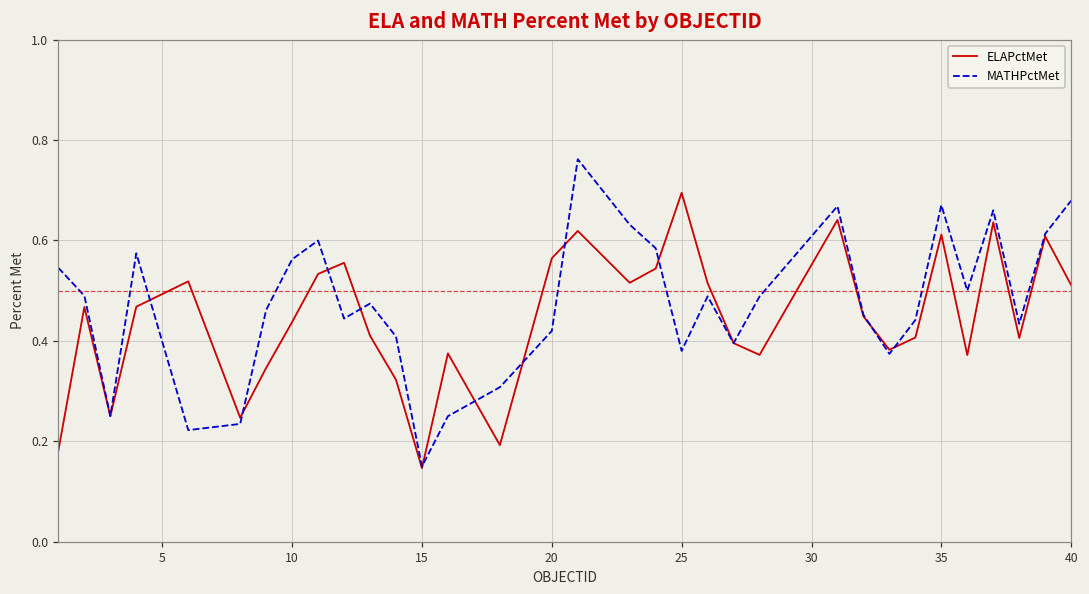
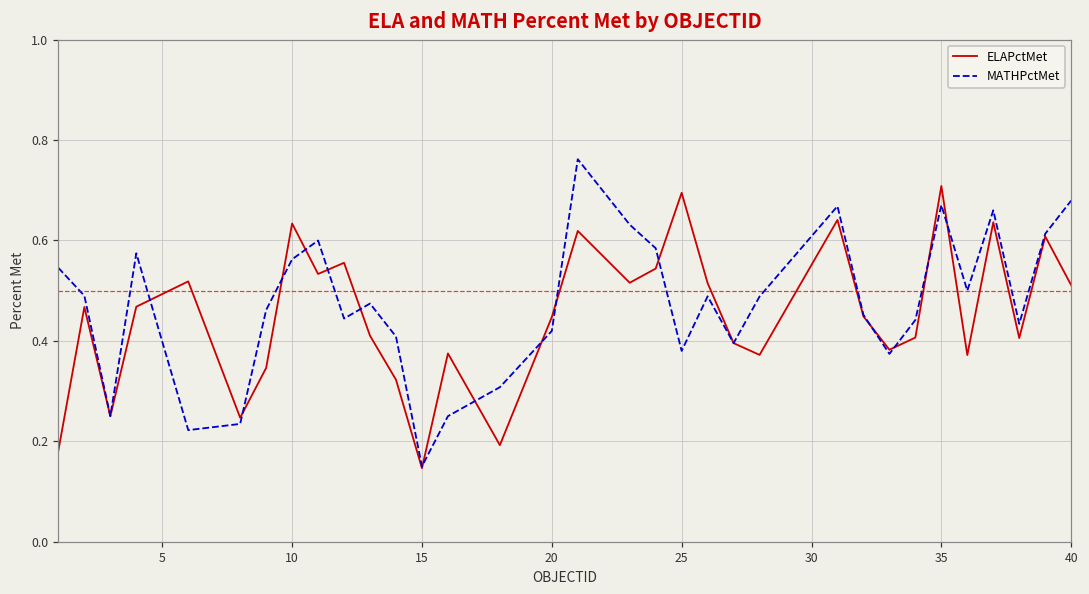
ELAPctMet, 10: 0.44 -> 0.63
ELAPctMet, 20: 0.56 -> 0.45
ELAPctMet, 35: 0.61 -> 0.71
